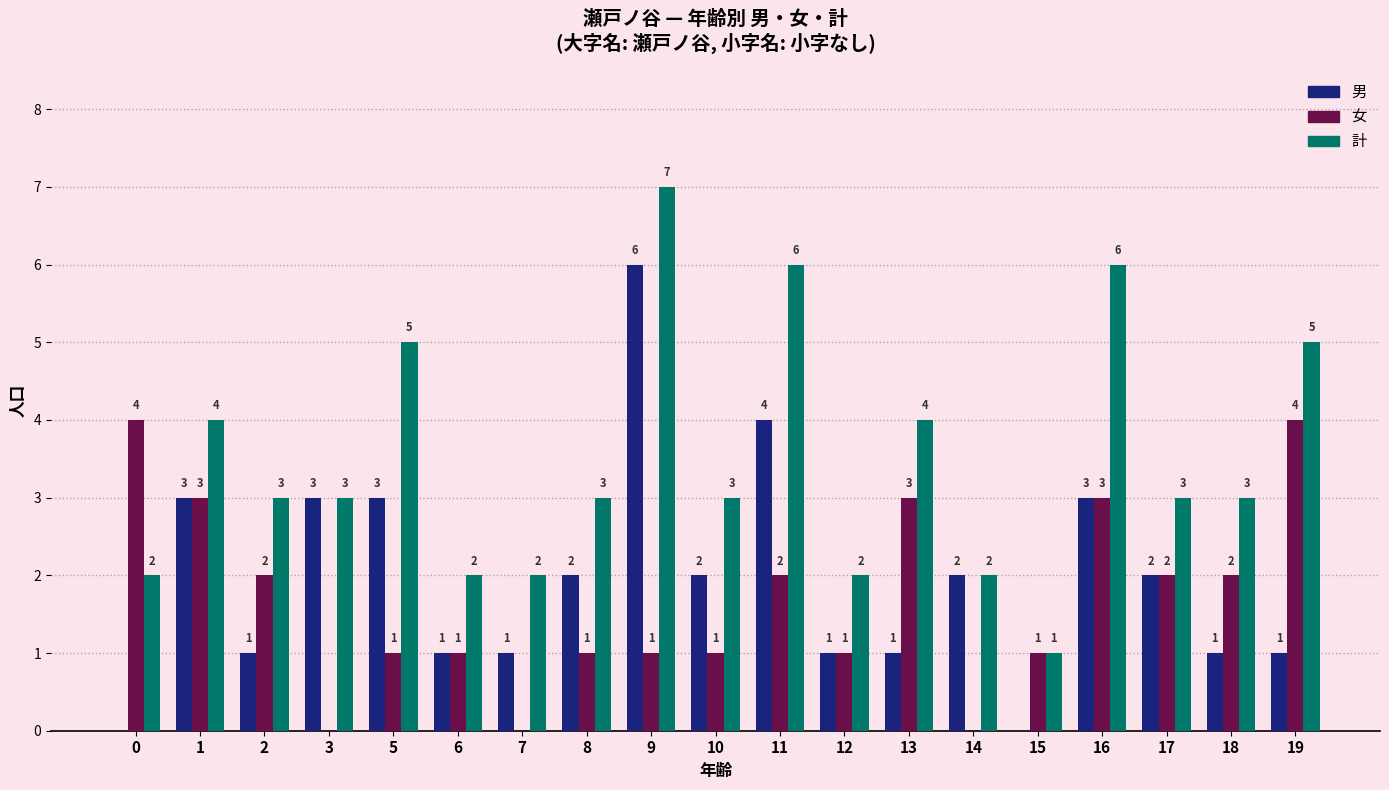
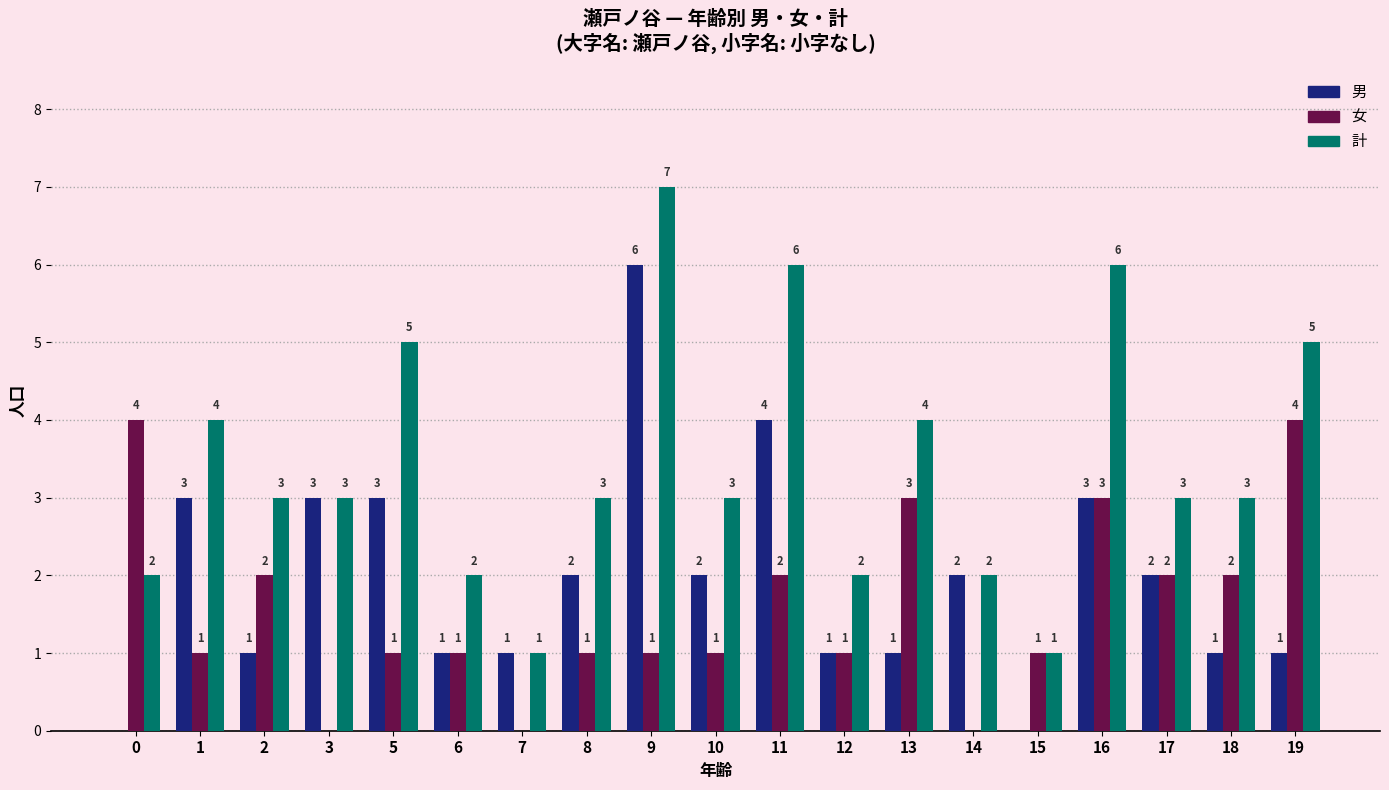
女, 1: 3 -> 1
計, 7: 2 -> 1
